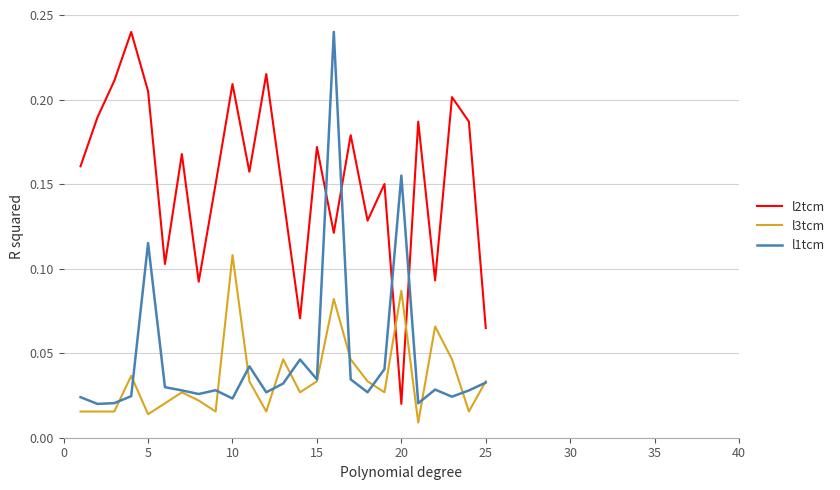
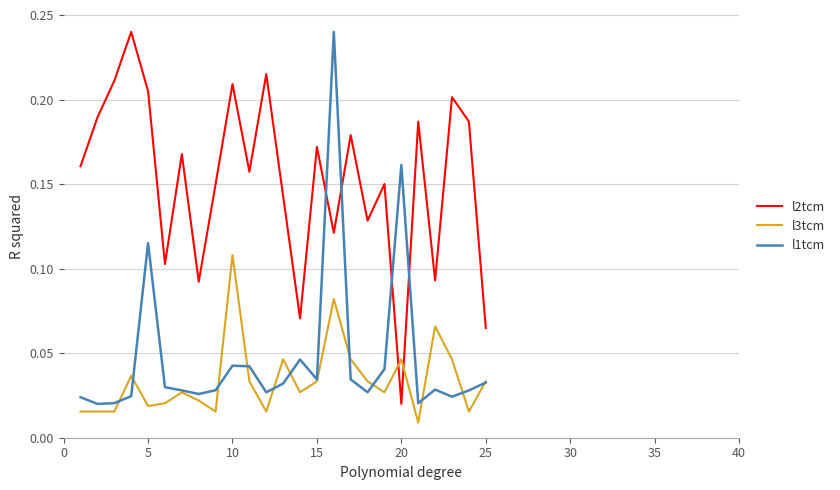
l3tcm, 5: 0.014 -> 0.019
l1tcm, 10: 0.023 -> 0.043
l3tcm, 20: 0.087 -> 0.046
l1tcm, 20: 0.155 -> 0.161
